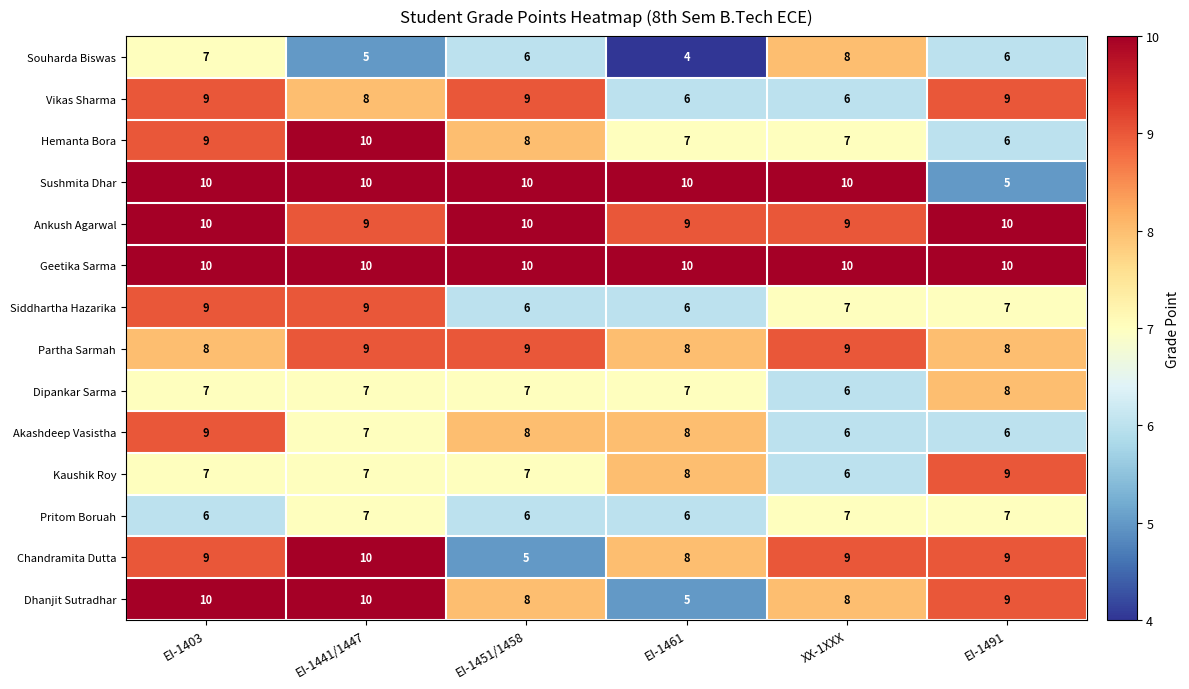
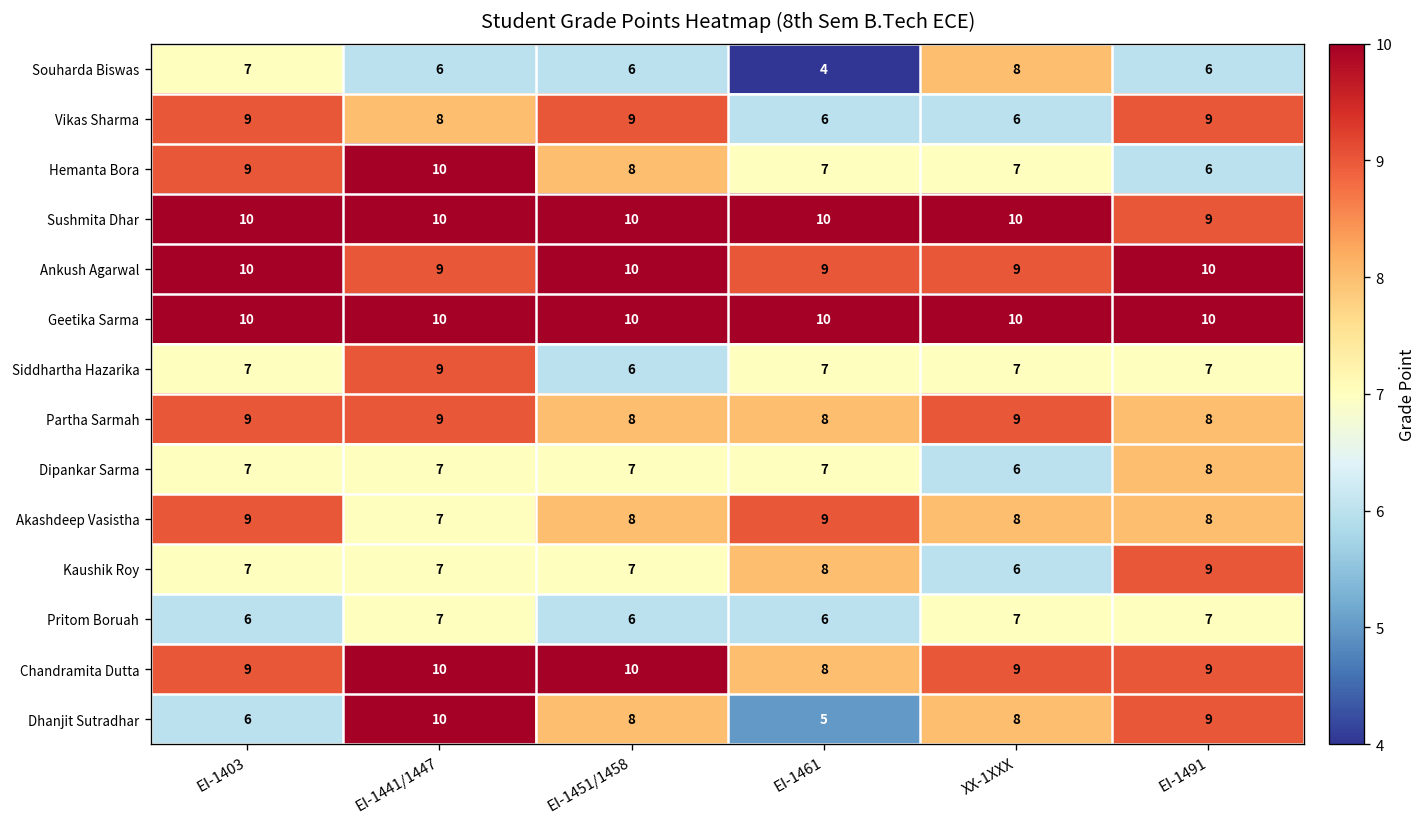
Souharda Biswas, EI-1441/1447: 5 -> 6
Sushmita Dhar, EI-1491: 5 -> 9
Siddhartha Hazarika, EI-1403: 9 -> 7
Siddhartha Hazarika, EI-1461: 6 -> 7
Partha Sarmah, EI-1403: 8 -> 9
Partha Sarmah, EI-1451/1458: 9 -> 8
Akashdeep Vasistha, EI-1461: 8 -> 9
Akashdeep Vasistha, XX-1XXX: 6 -> 8
Akashdeep Vasistha, EI-1491: 6 -> 8
Chandramita Dutta, EI-1451/1458: 5 -> 10
Dhanjit Sutradhar, EI-1403: 10 -> 6
